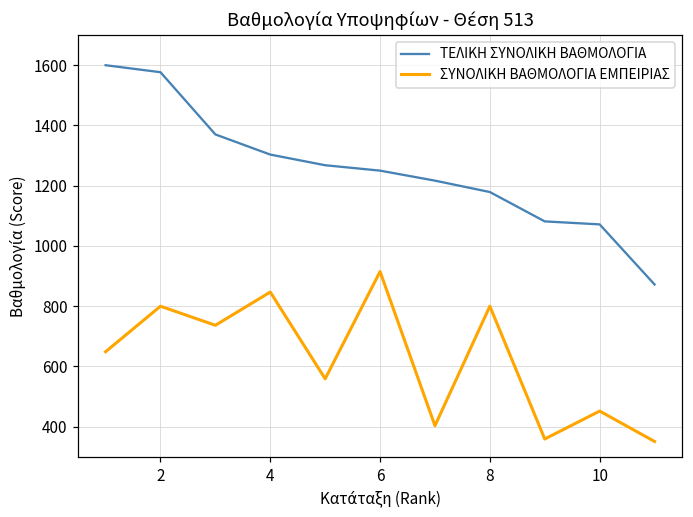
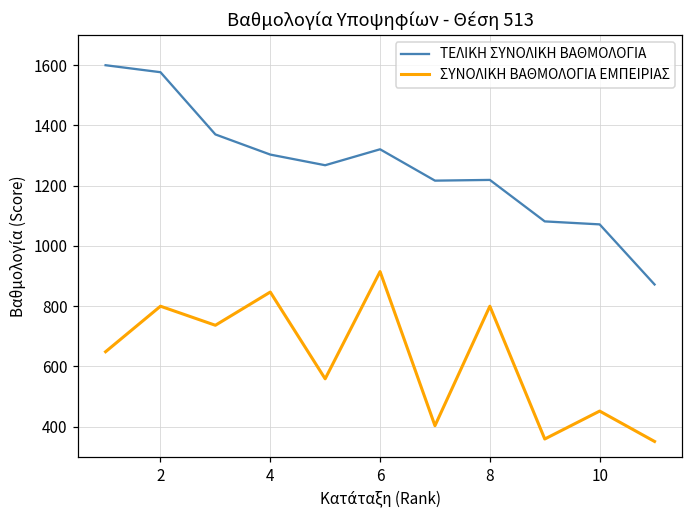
ΤΕΛΙΚΗ ΣΥΝΟΛΙΚΗ ΒΑΘΜΟΛΟΓΙΑ, 6: 1250 -> 1320
ΤΕΛΙΚΗ ΣΥΝΟΛΙΚΗ ΒΑΘΜΟΛΟΓΙΑ, 8: 1180 -> 1220
